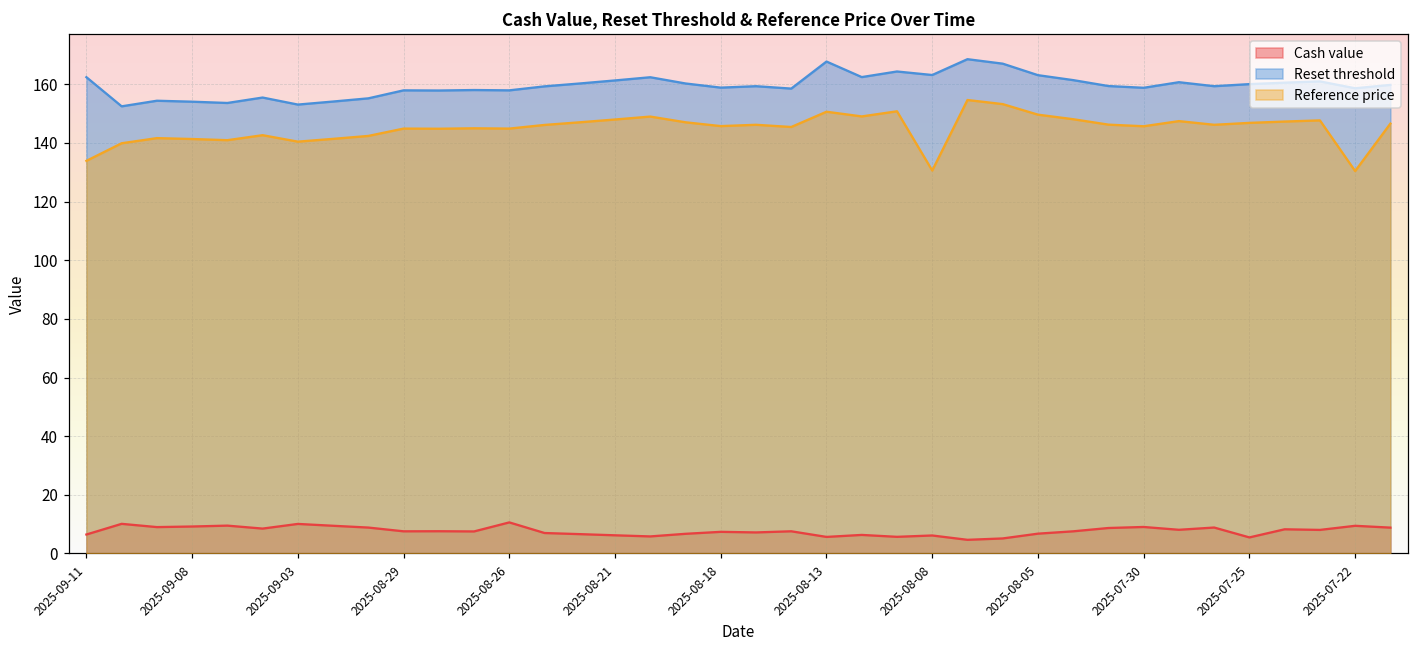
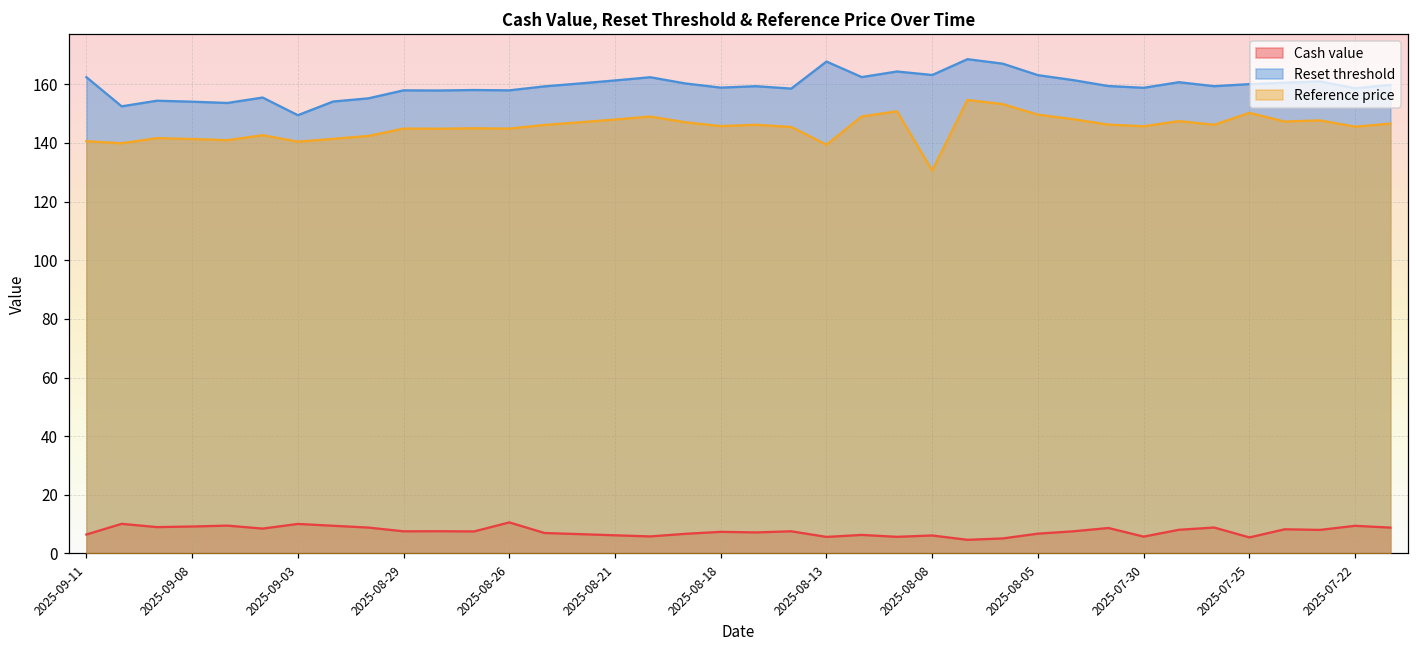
Reference price, 2025-09-11: 134 -> 141
Reset threshold, 2025-09-03: 153 -> 149
Reference price, 2025-08-13: 151 -> 139
Cash value, 2025-07-30: 9 -> 6
Reference price, 2025-07-25: 147 -> 150
Reference price, 2025-07-22: 130 -> 146
